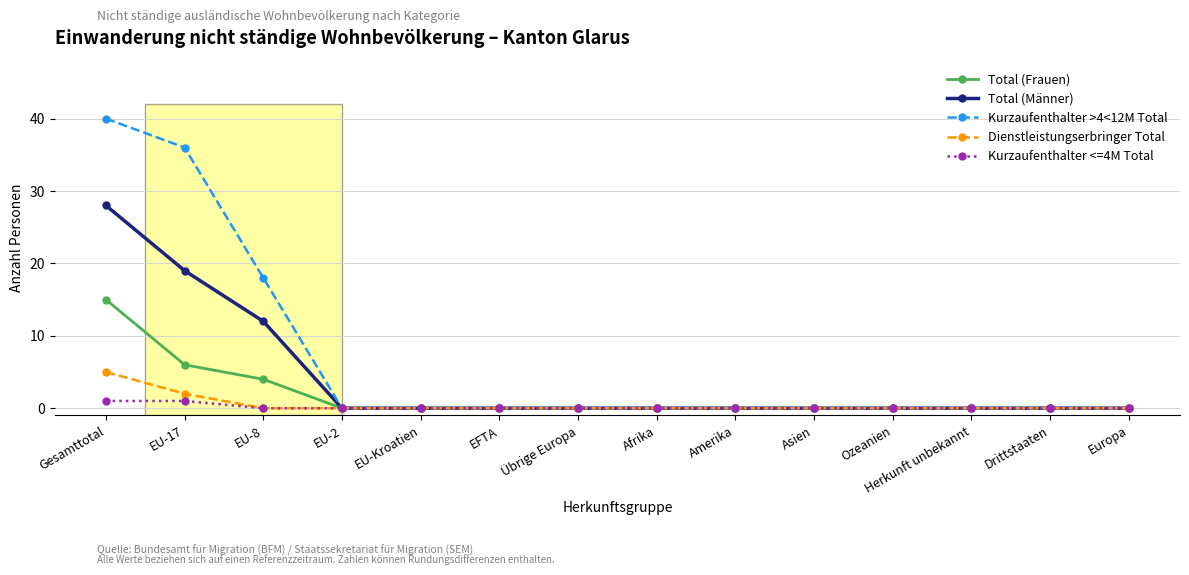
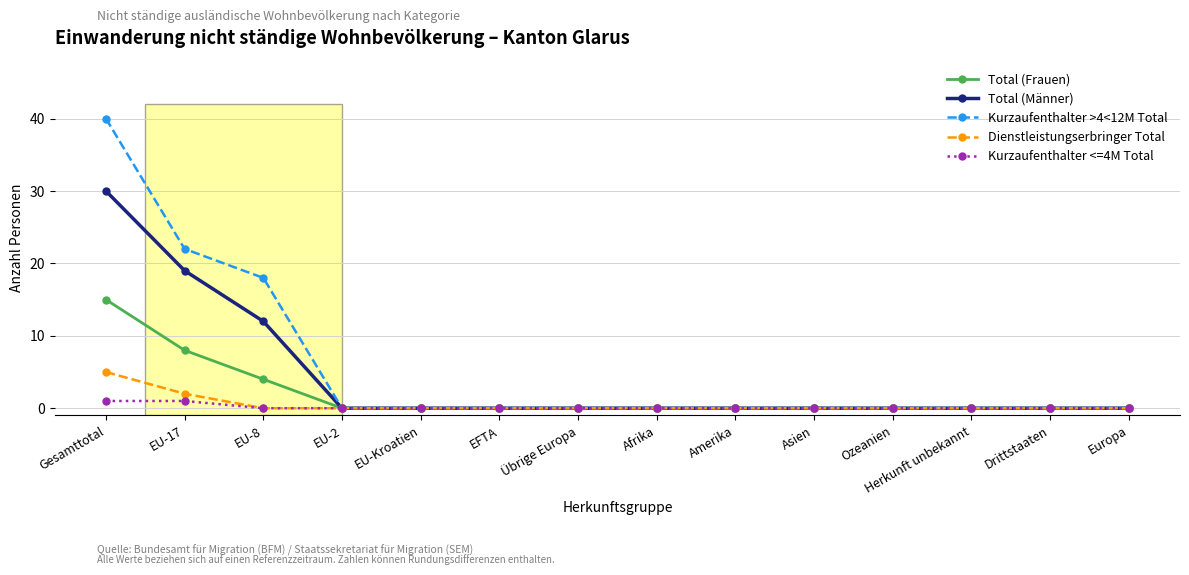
Total (Männer), Gesamttotal: 28 -> 30
Total (Frauen), EU-17: 6 -> 8
Kurzaufenthalter >4<12M Total, EU-17: 36 -> 22
